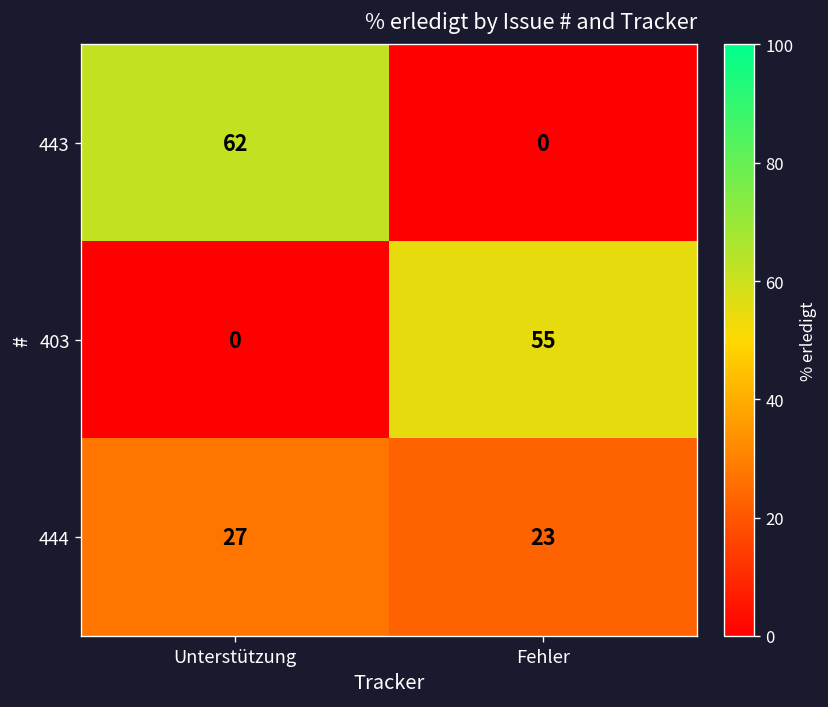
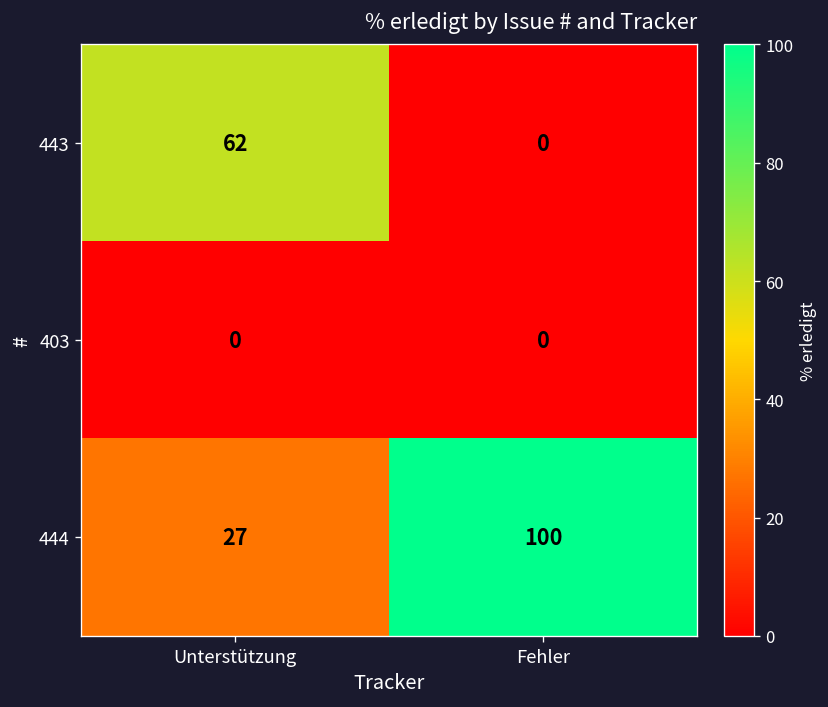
403, Fehler: 55 -> 0
444, Fehler: 23 -> 100
